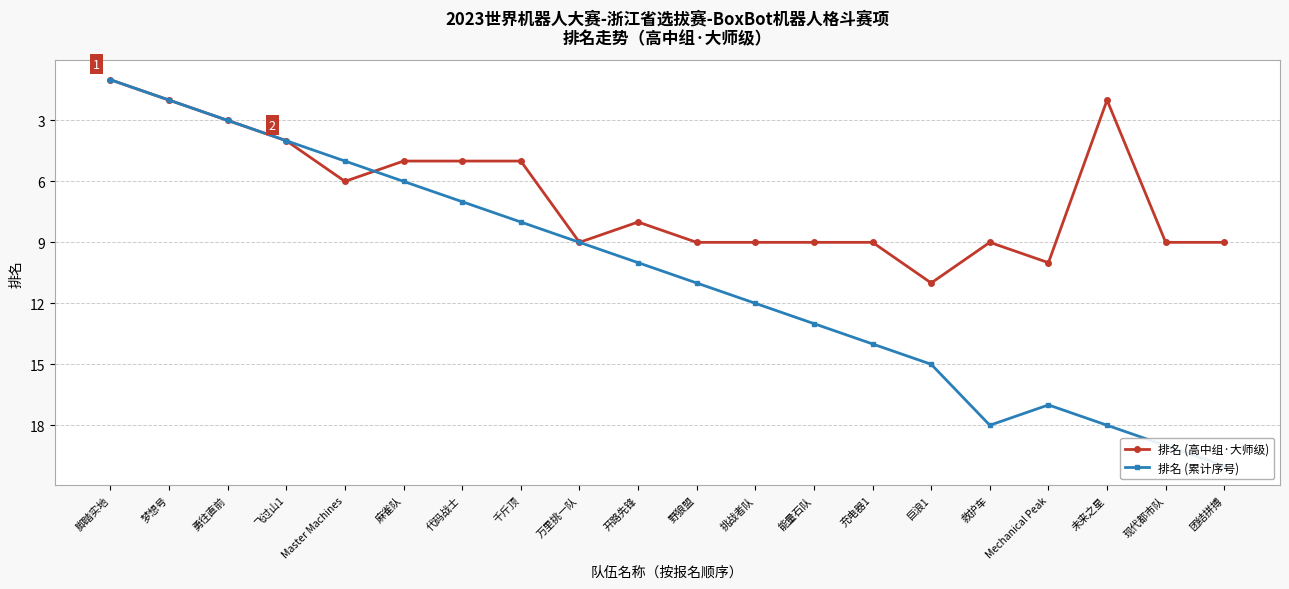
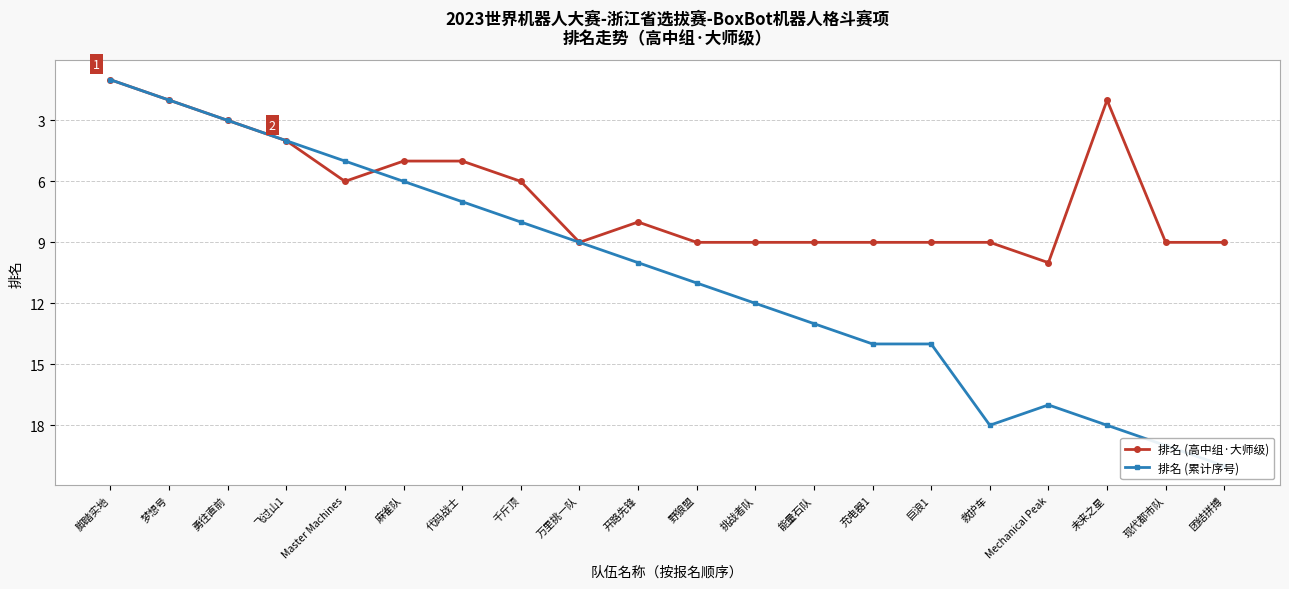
排名 (高中组·大师级), 千斤顶: 5 -> 6
排名 (高中组·大师级), 巨浪1: 11 -> 9
排名 (累计序号), 巨浪1: 15 -> 14
